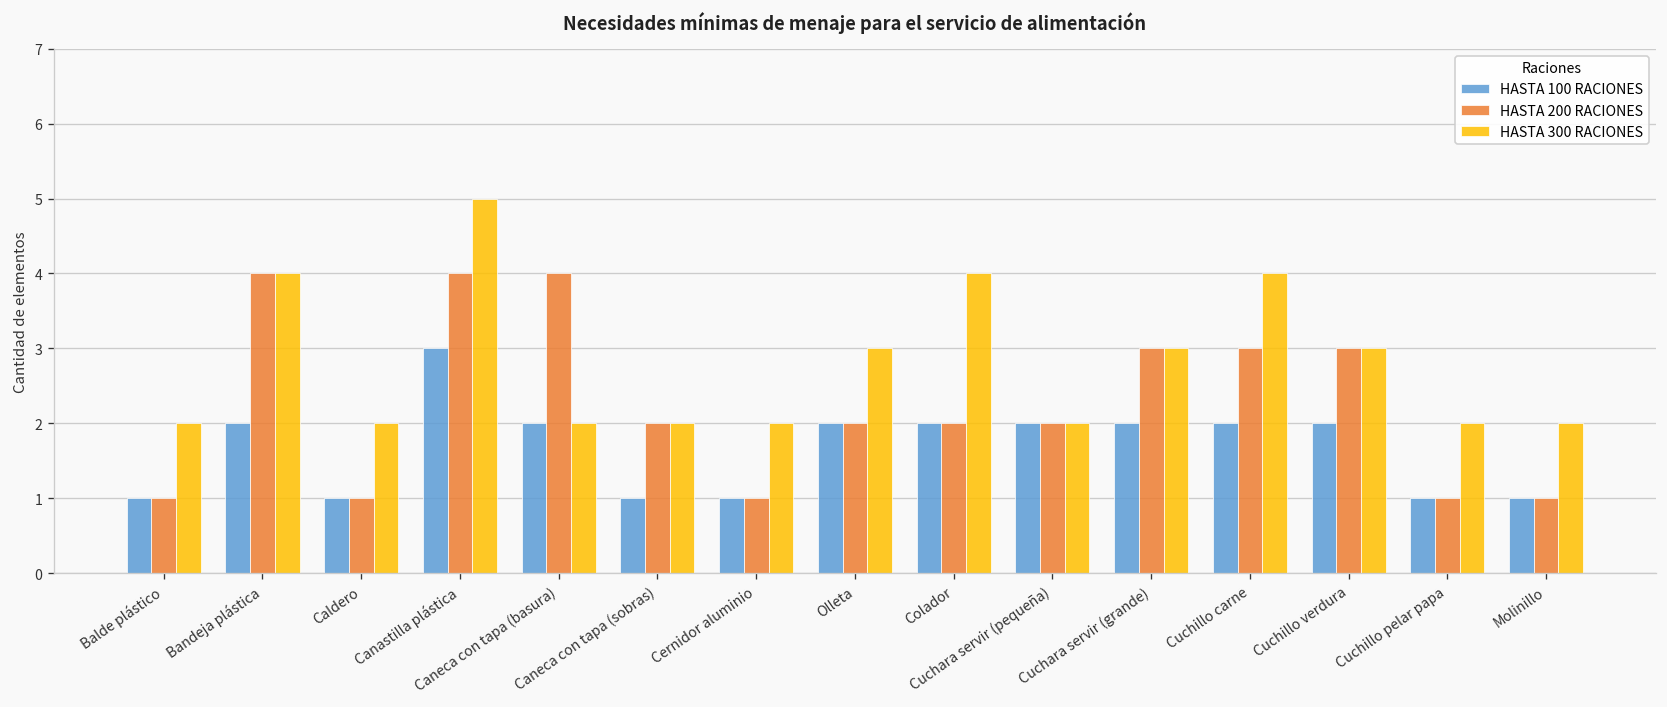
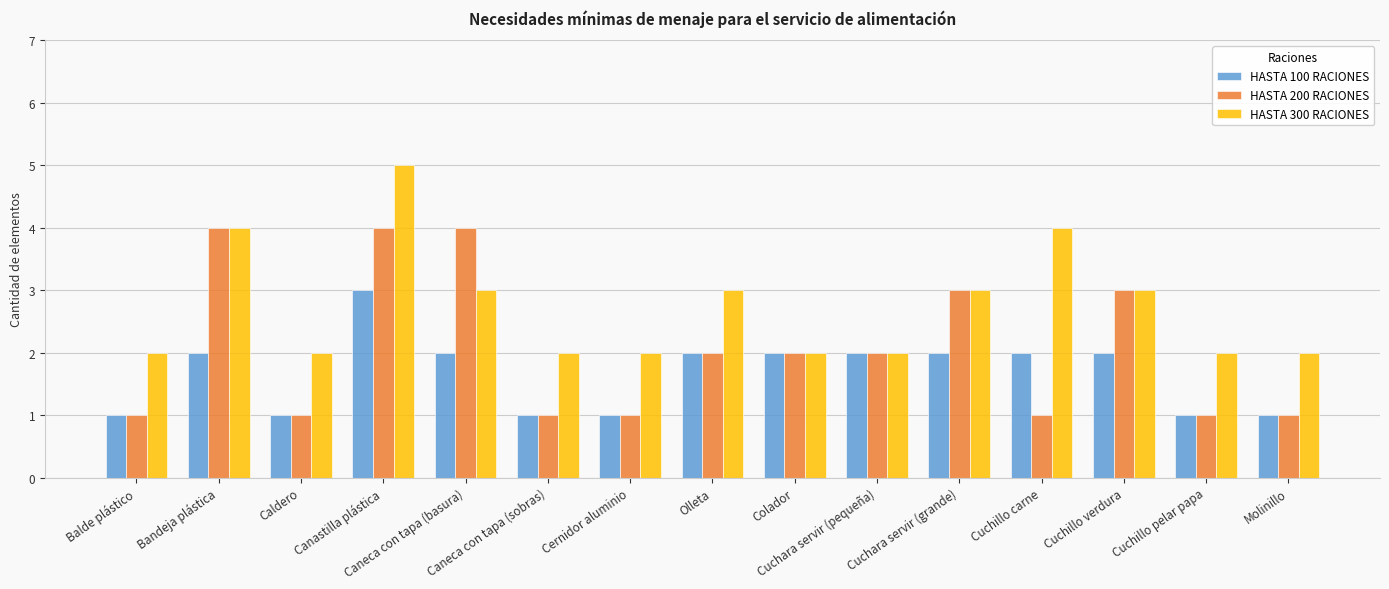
HASTA 300 RACIONES, Caneca con tapa (basura): 2 -> 3
HASTA 200 RACIONES, Caneca con tapa (sobras): 2 -> 1
HASTA 300 RACIONES, Colador: 4 -> 2
HASTA 200 RACIONES, Cuchillo carne: 3 -> 1
